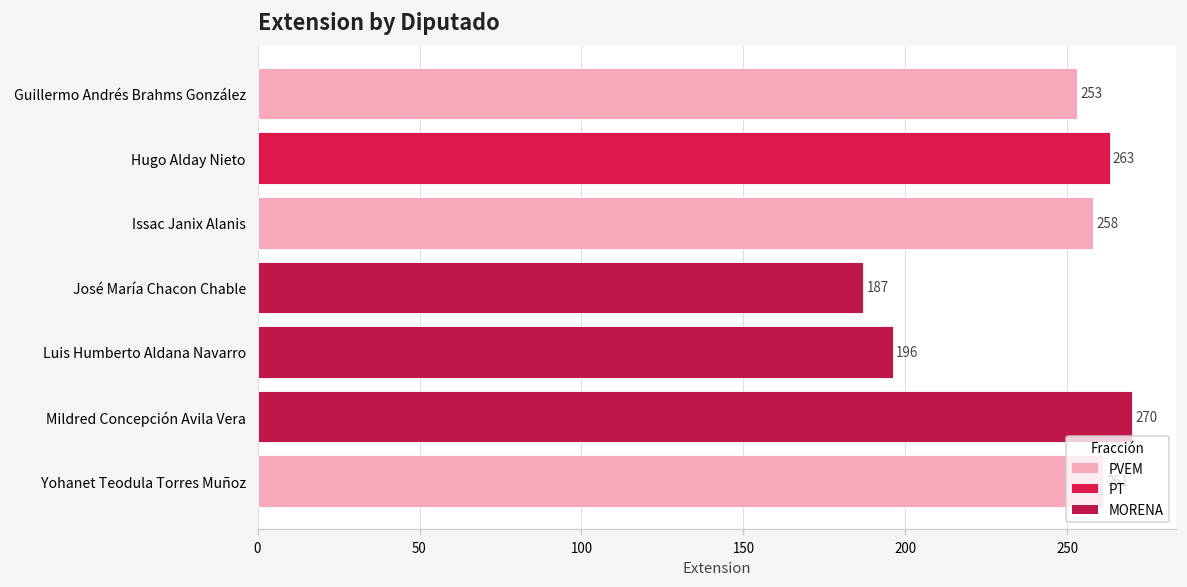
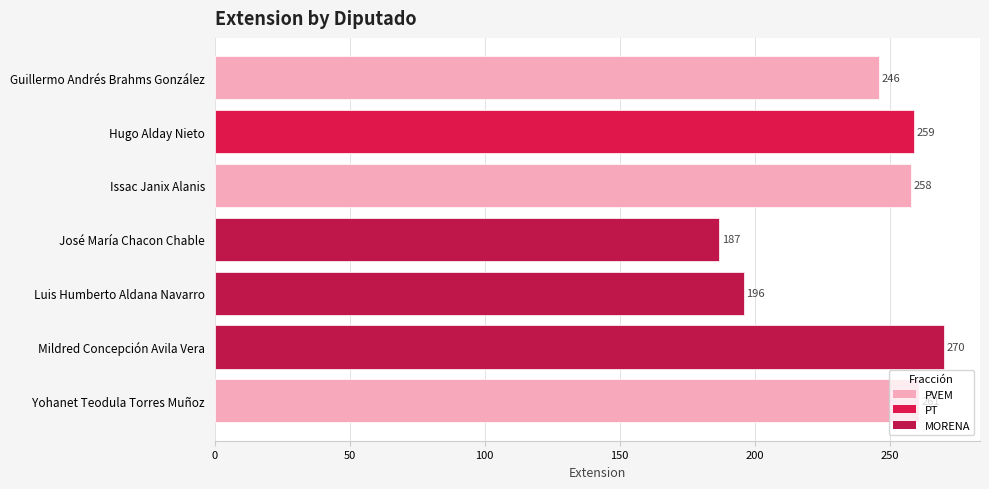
Guillermo Andrés Brahms González: 253 -> 246
Hugo Alday Nieto: 263 -> 259
